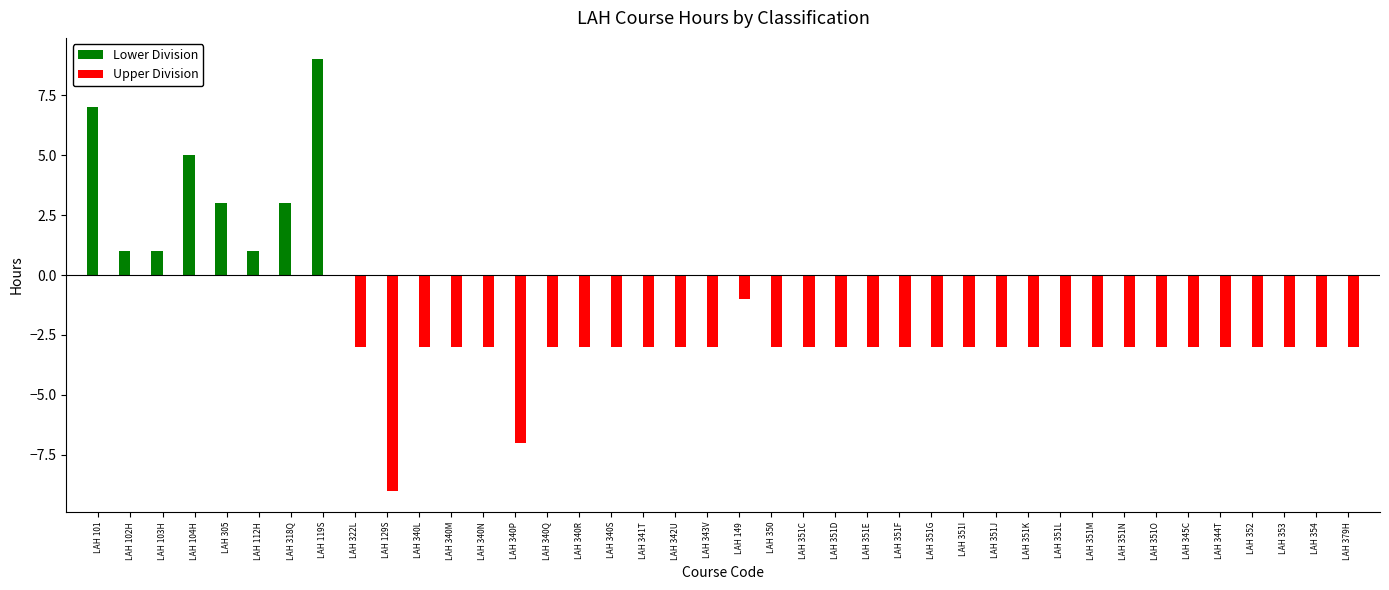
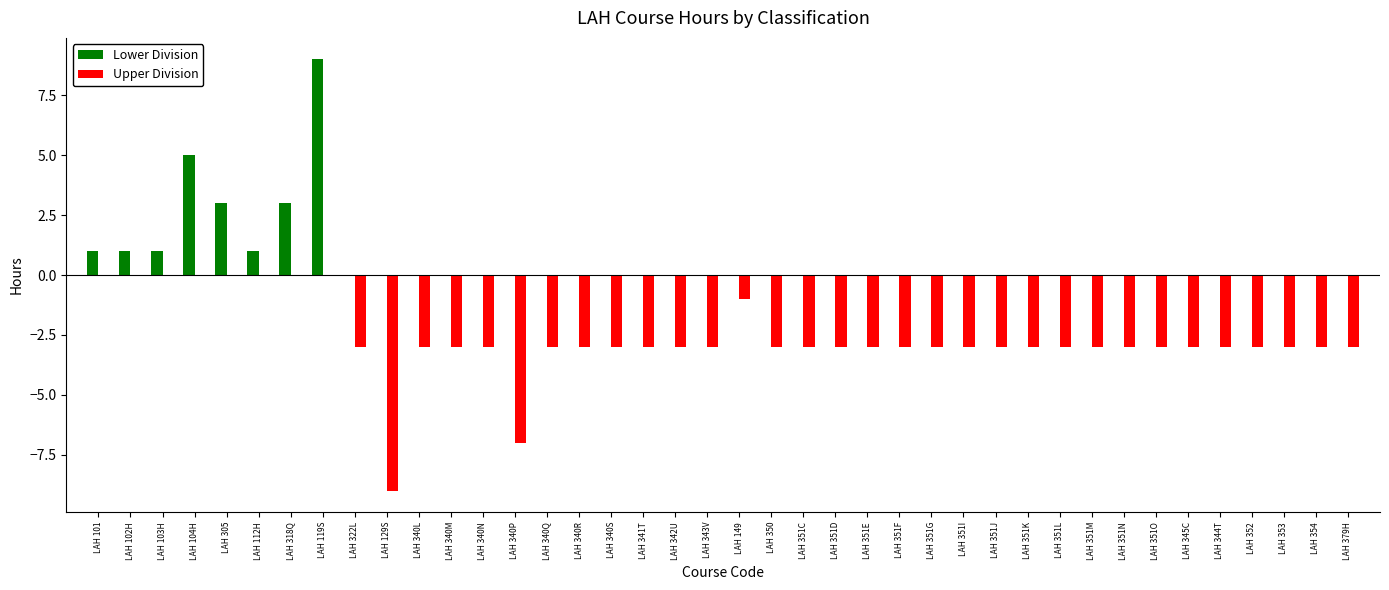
Lower Division, LAH 101: 7 -> 1
